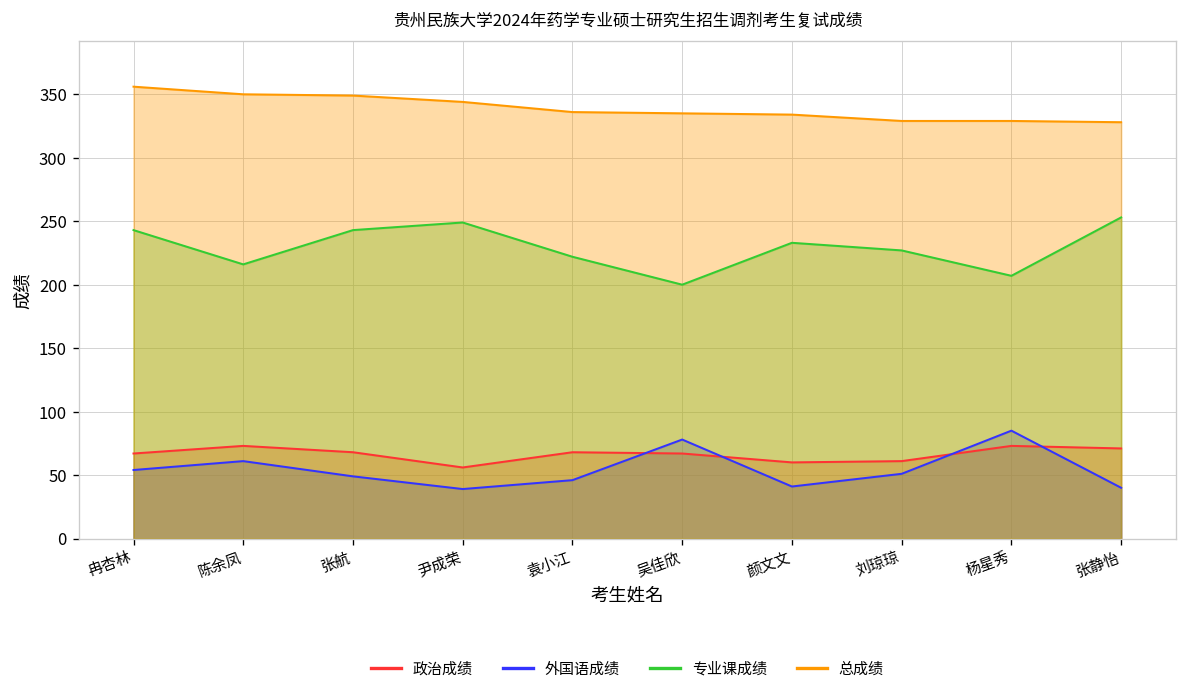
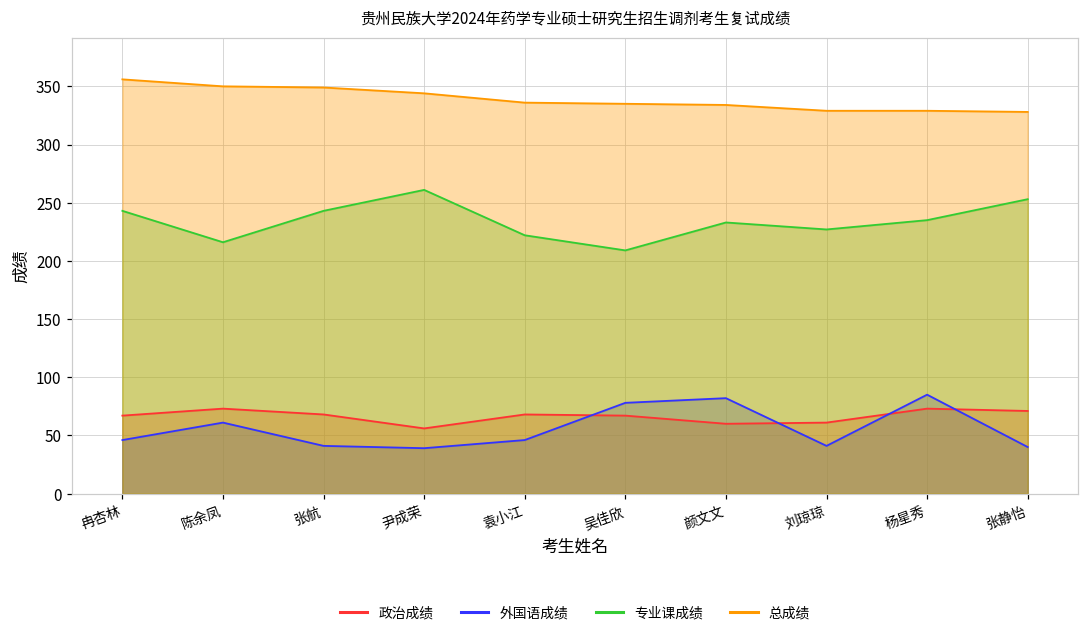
外国语成绩, 冉杏林: 54 -> 46
外国语成绩, 张航: 49 -> 41
专业课成绩, 尹成荣: 249 -> 261
专业课成绩, 吴佳欣: 200 -> 209
外国语成绩, 颜文文: 41 -> 82
外国语成绩, 刘琼琼: 51 -> 41
专业课成绩, 杨星秀: 207 -> 235
